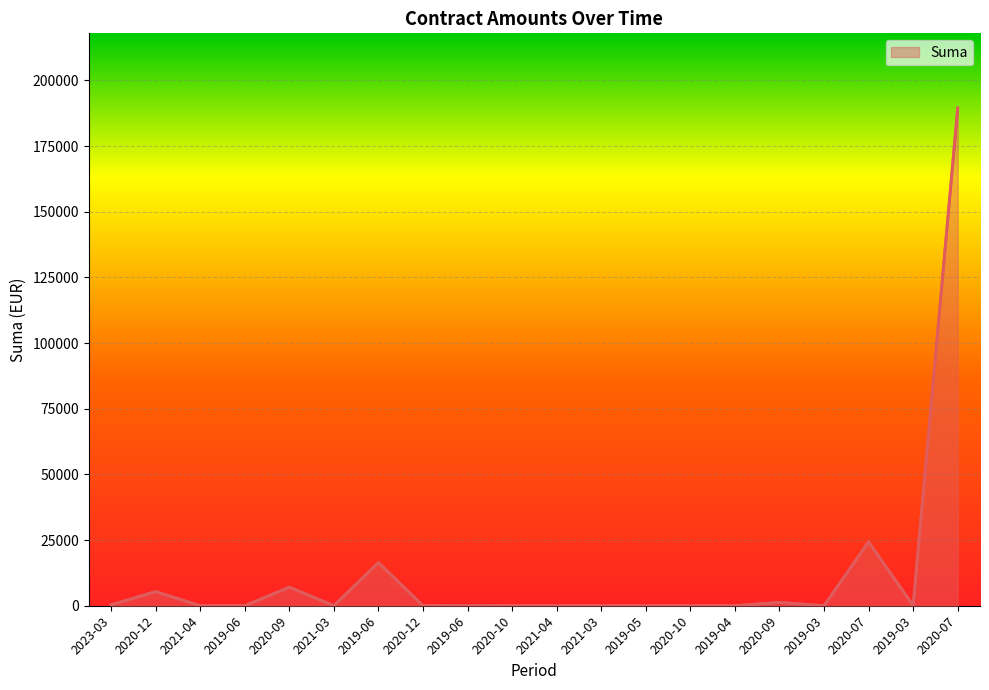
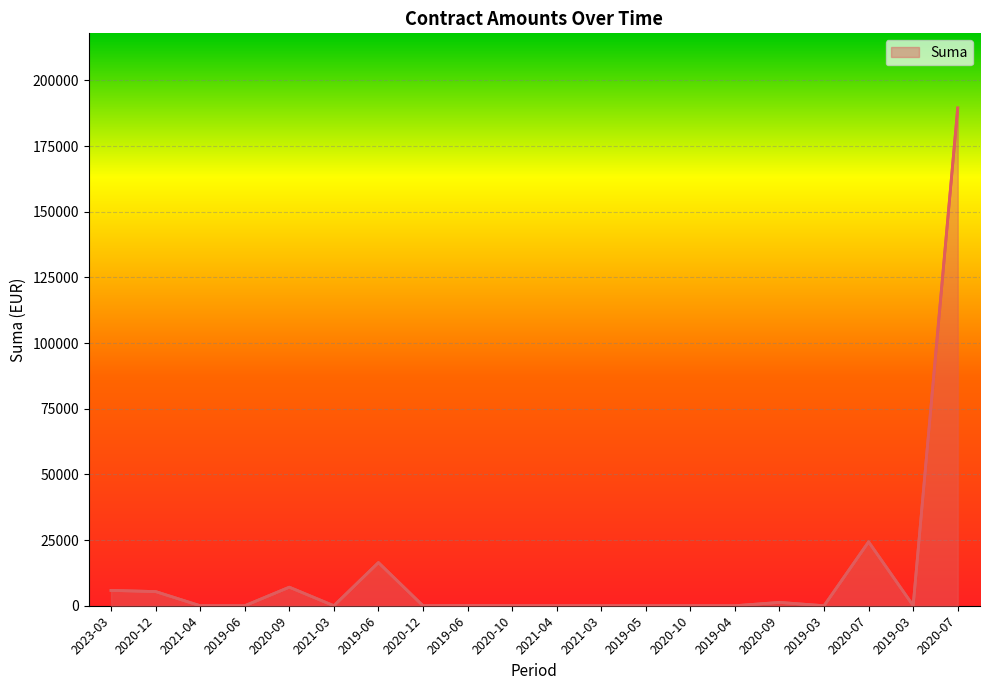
2023-03: 0 -> 6000
